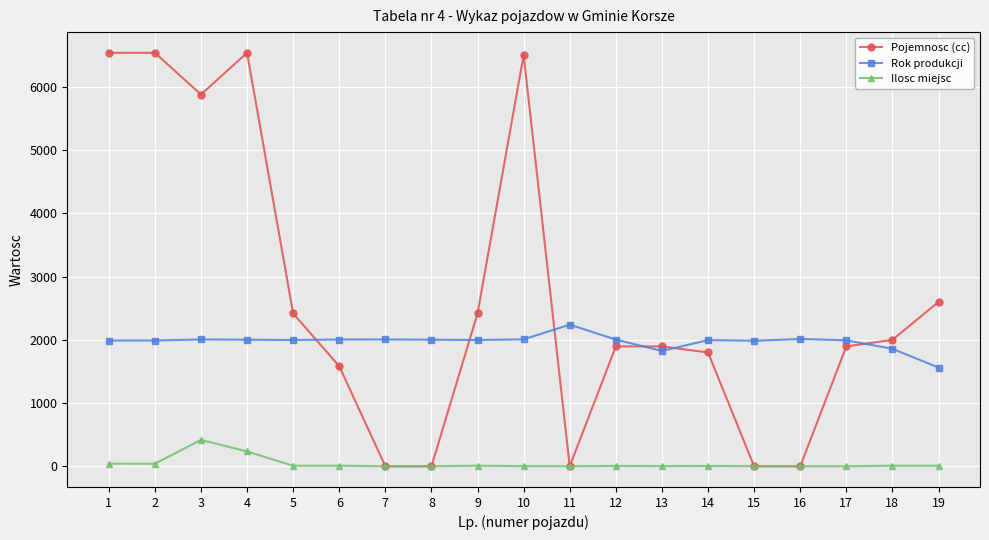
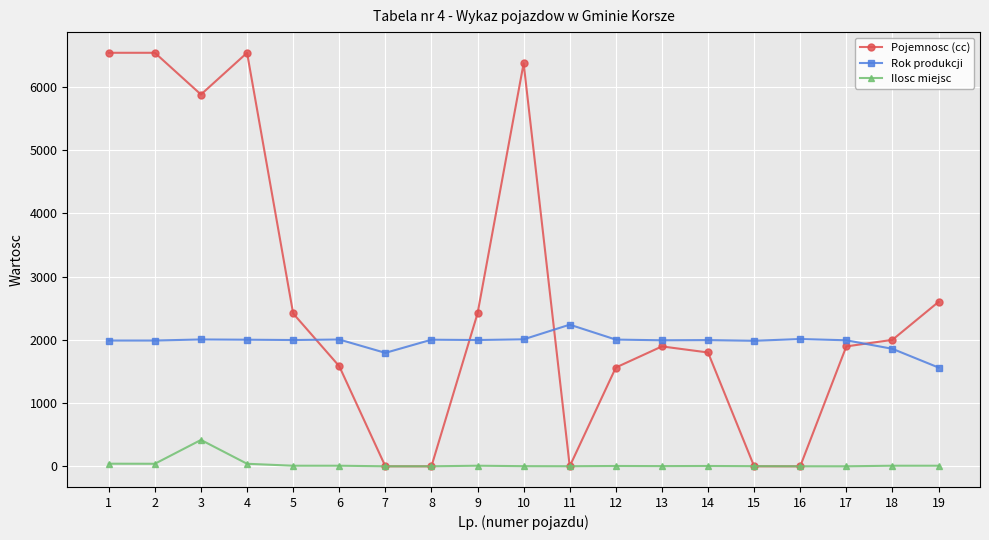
Ilosc miejsc, 4: 200 -> 0
Rok produkcji, 7: 2000 -> 1800
Pojemnosc (cc), 10: 6500 -> 6400
Pojemnosc (cc), 12: 1900 -> 1600
Rok produkcji, 13: 1800 -> 2000
